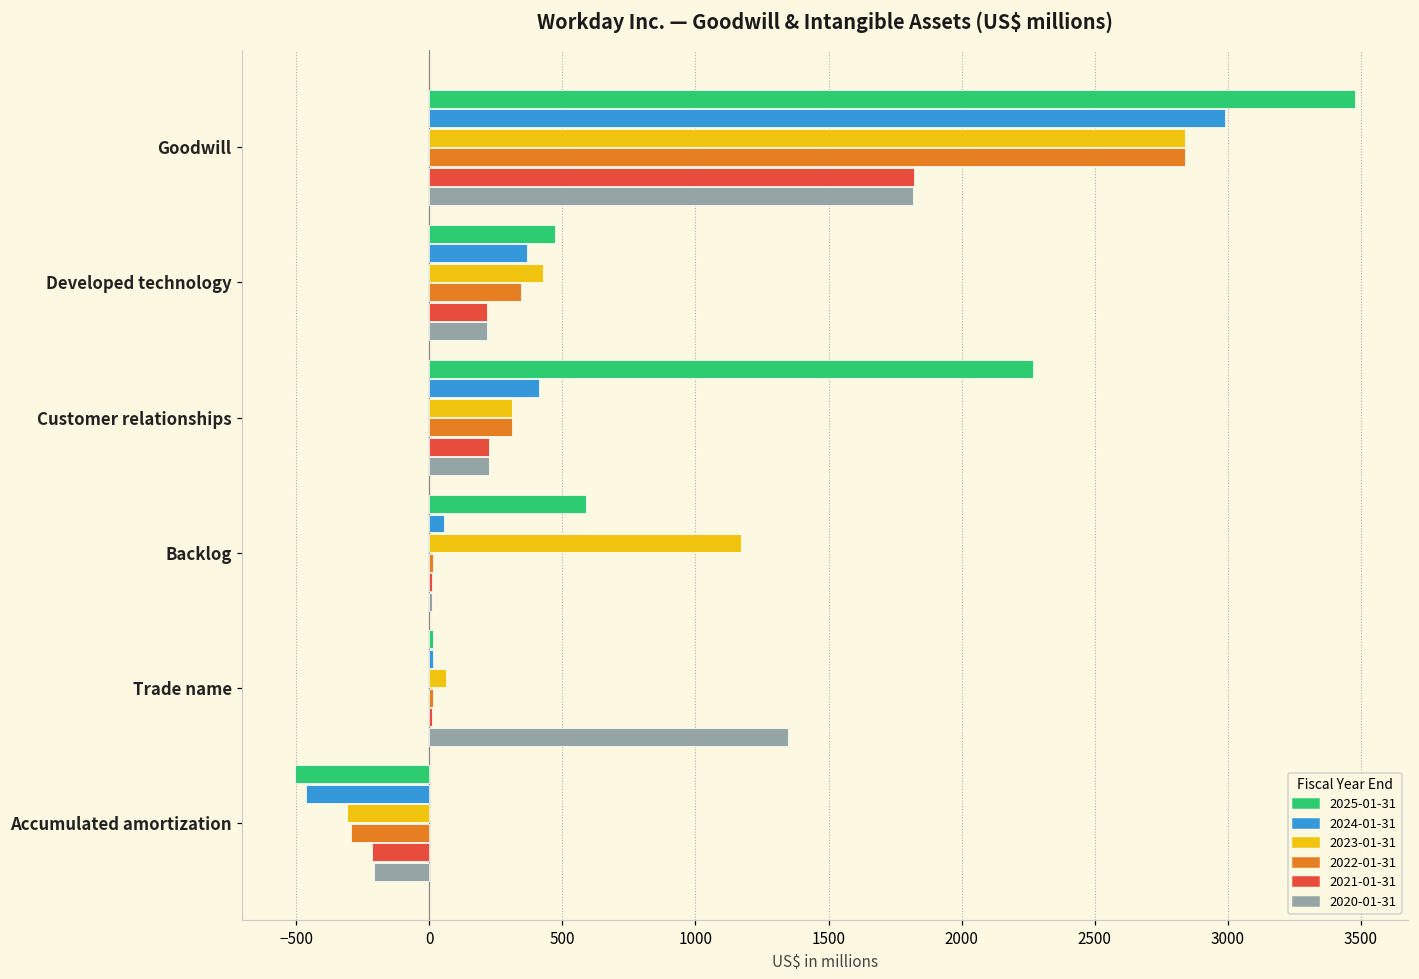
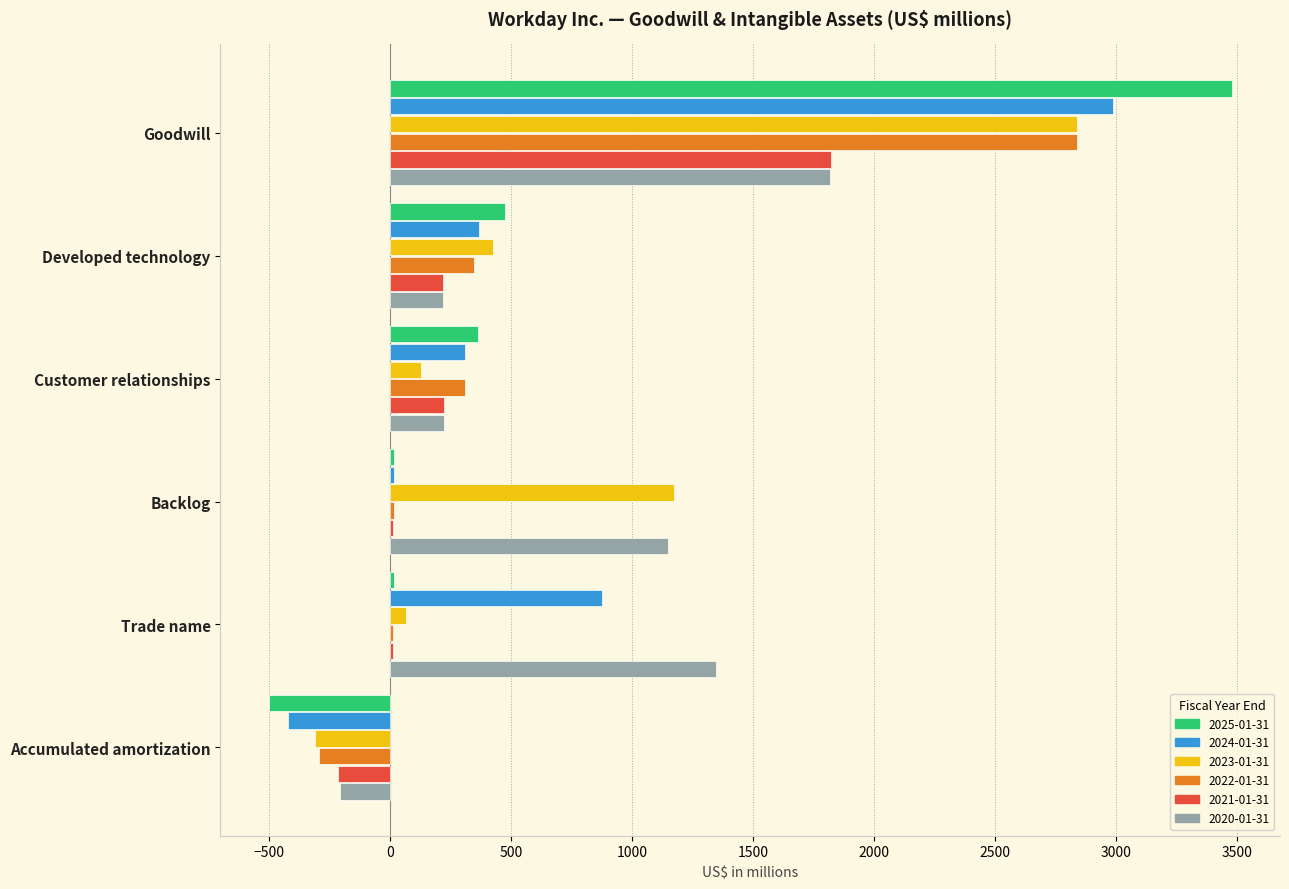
2025-01-31, Customer relationships: 2270 -> 360
2024-01-31, Customer relationships: 410 -> 310
2023-01-31, Customer relationships: 310 -> 130
2025-01-31, Backlog: 590 -> 20
2024-01-31, Backlog: 50 -> 20
2020-01-31, Backlog: 10 -> 1150
2024-01-31, Trade name: 10 -> 880
2024-01-31, Accumulated amortization: -460 -> -420
